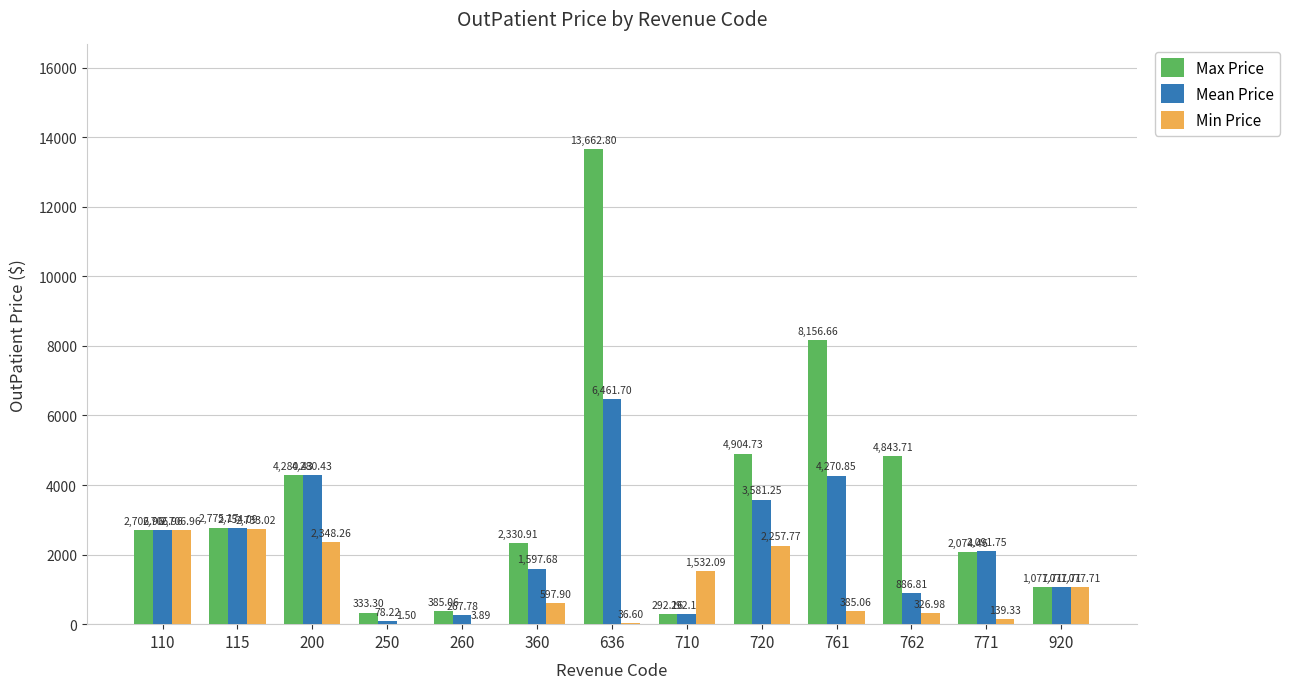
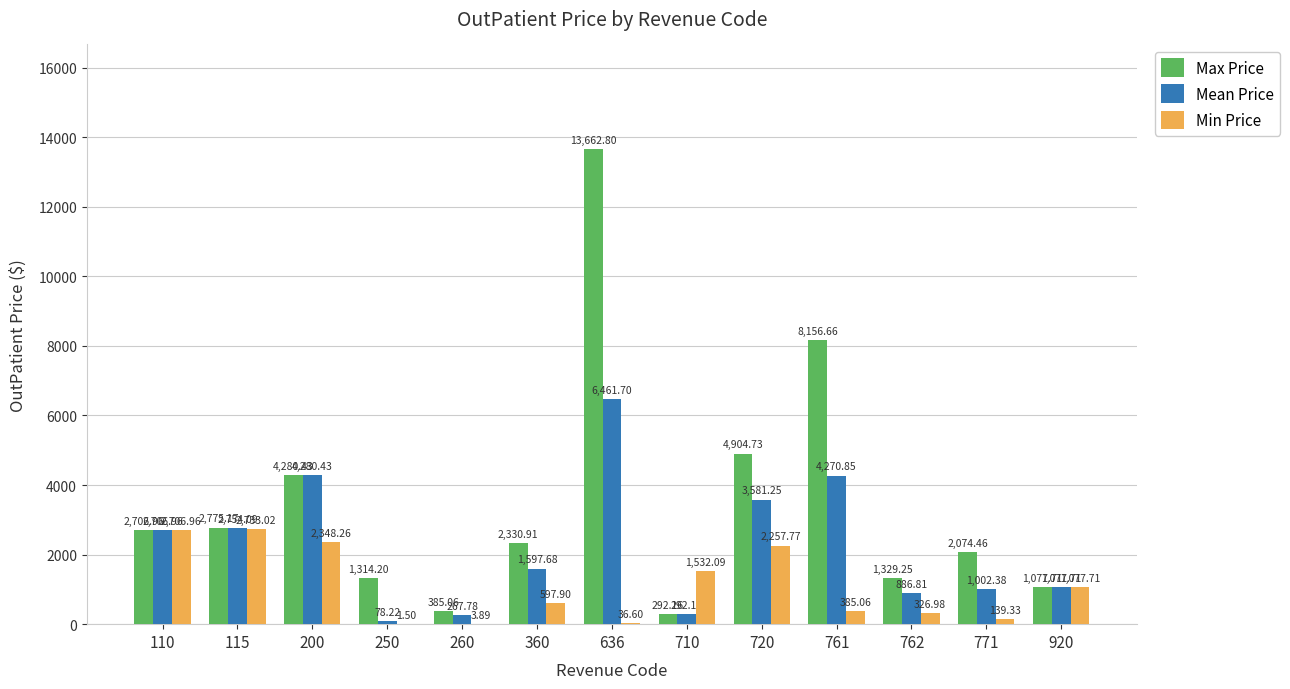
Max Price, 250: 333.30 -> 1,314.20
Max Price, 762: 4,843.71 -> 1,329.25
Mean Price, 771: 2,091.75 -> 1,002.38
